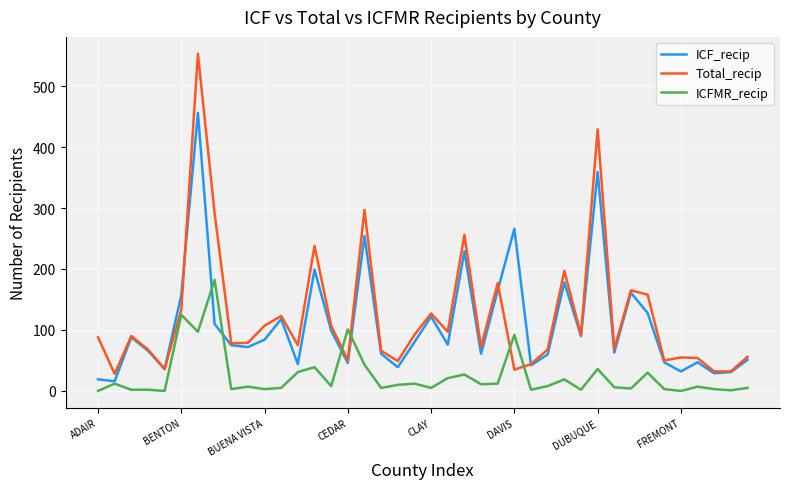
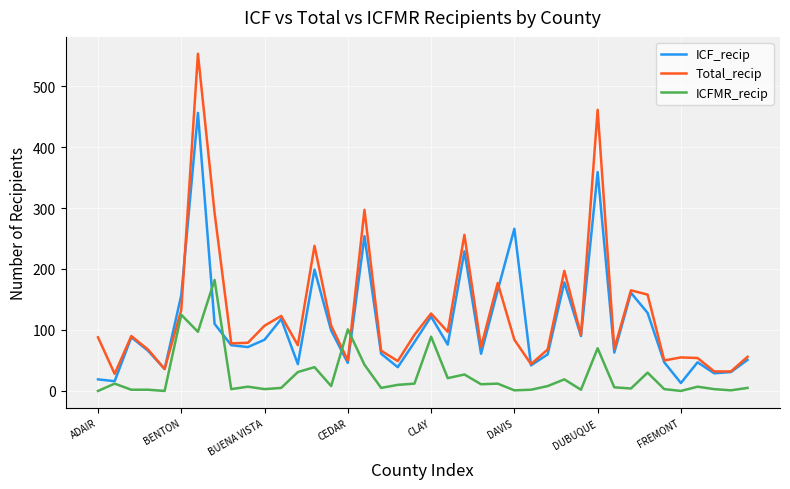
ICFMR_recip, CLAY: 10 -> 90
Total_recip, DAVIS: 40 -> 80
ICFMR_recip, DAVIS: 90 -> 0
Total_recip, DUBUQUE: 430 -> 460
ICFMR_recip, DUBUQUE: 40 -> 70
ICF_recip, FREMONT: 30 -> 10
